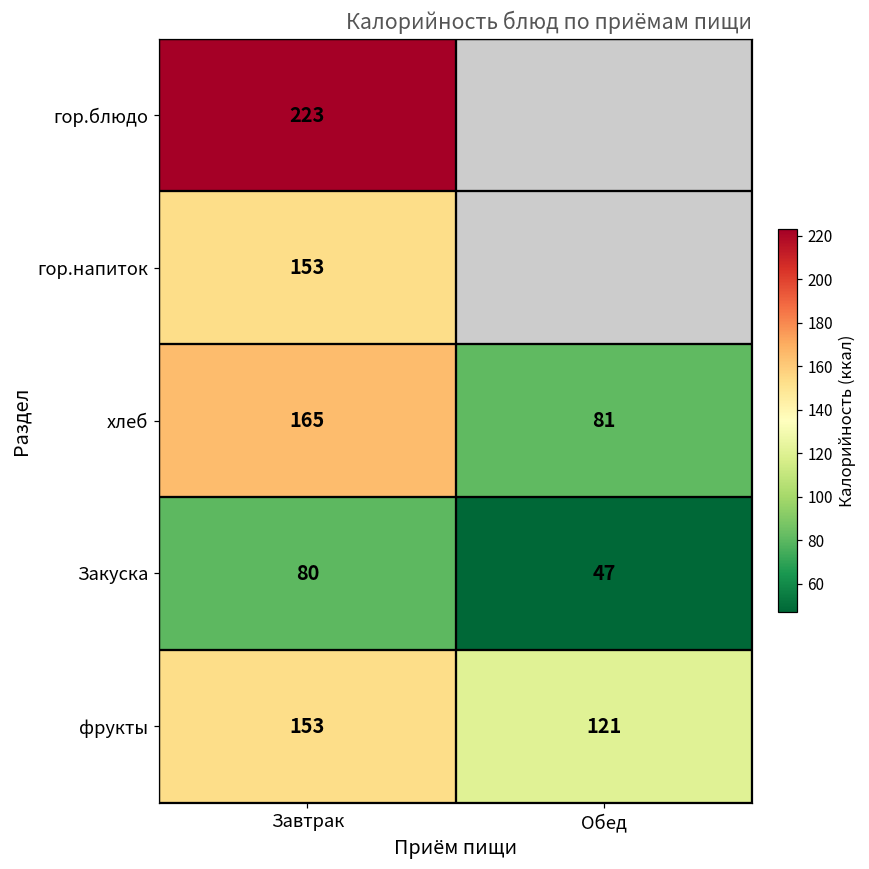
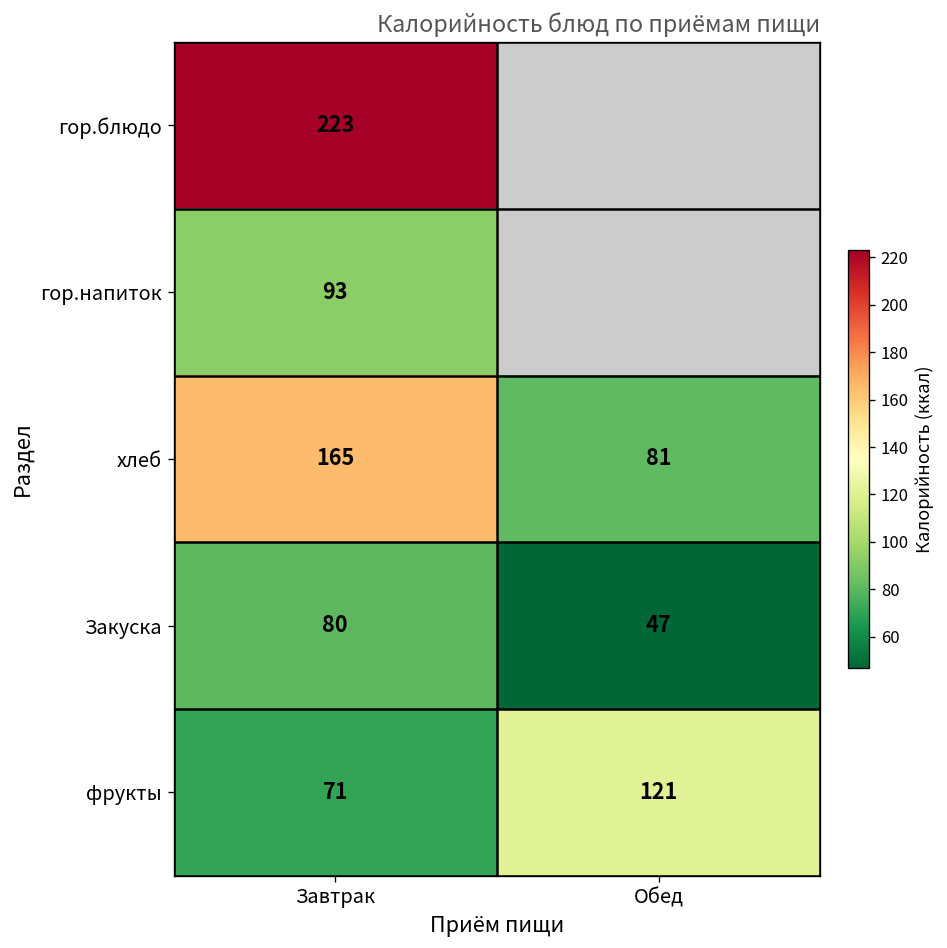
гор.напиток, Завтрак: 153 -> 93
фрукты, Завтрак: 153 -> 71
